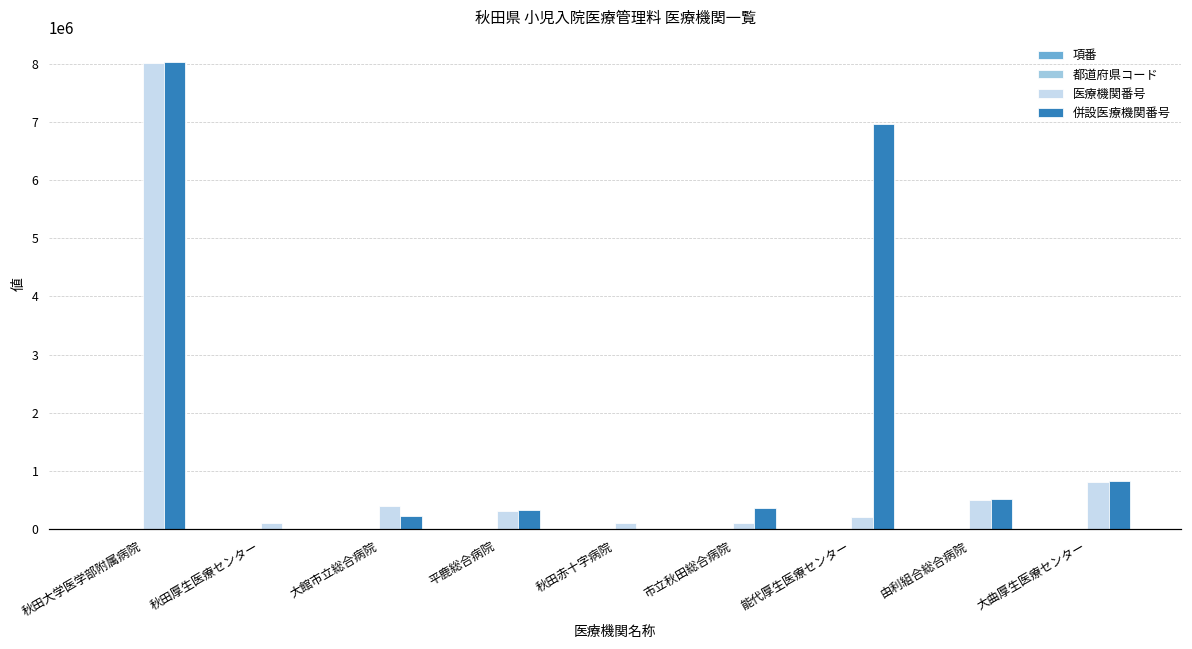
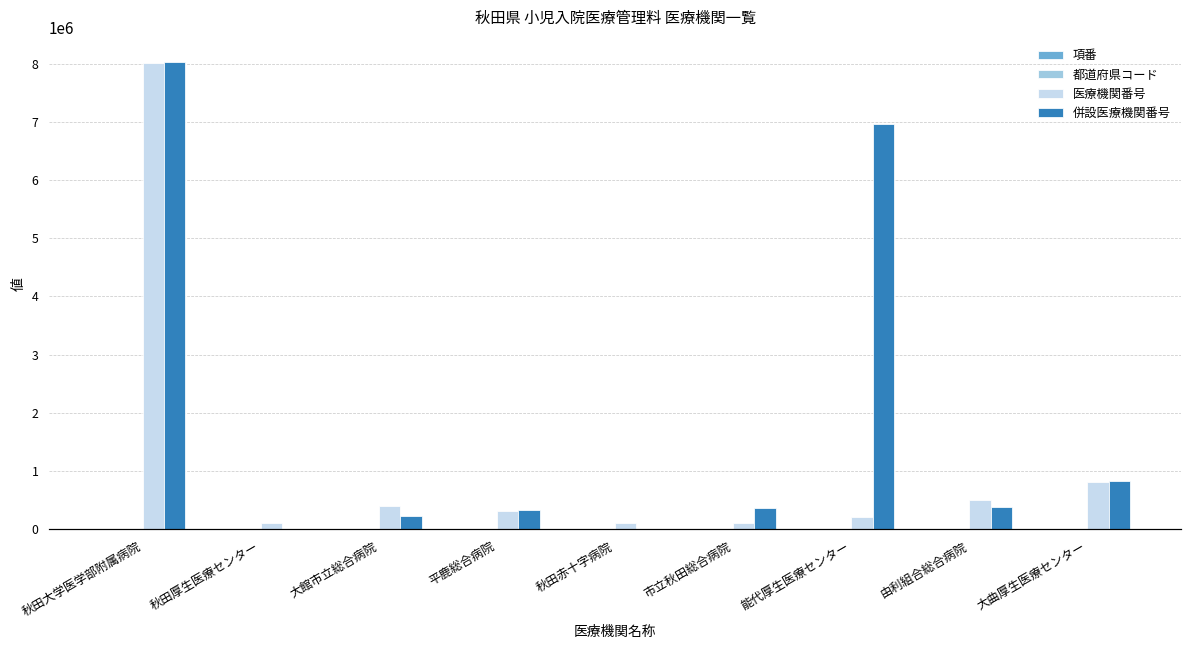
併設医療機関番号, 由利組合総合病院: 500000 -> 400000
